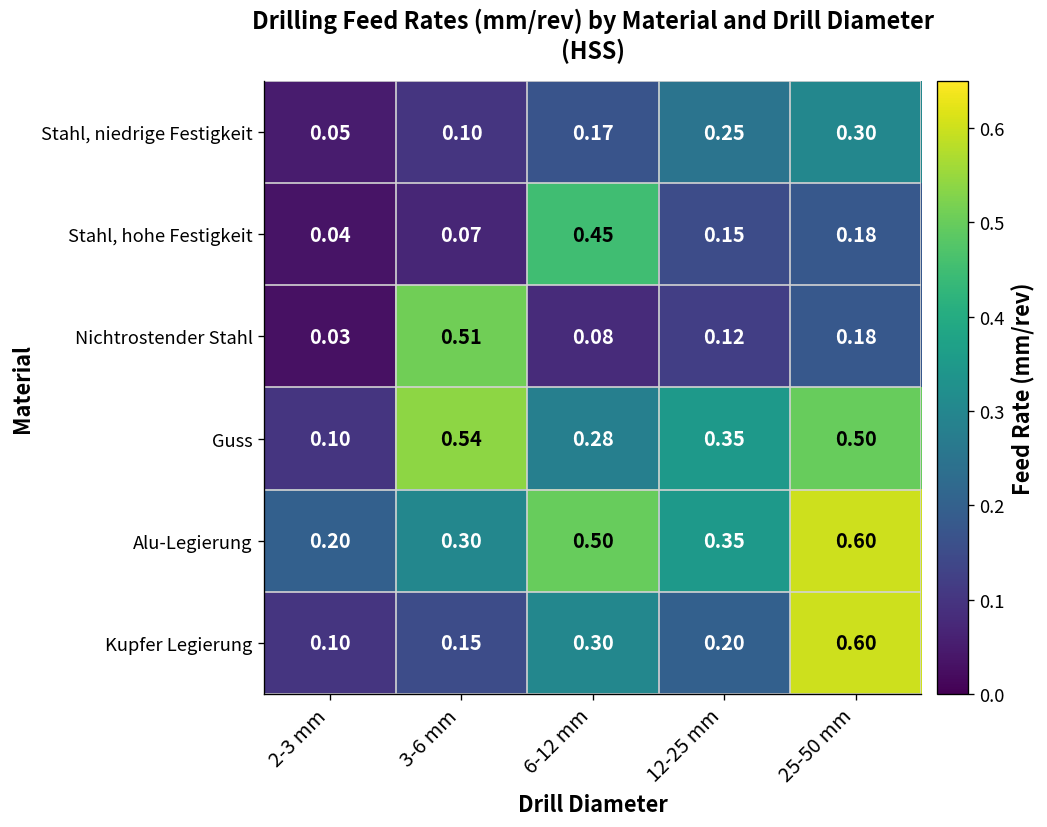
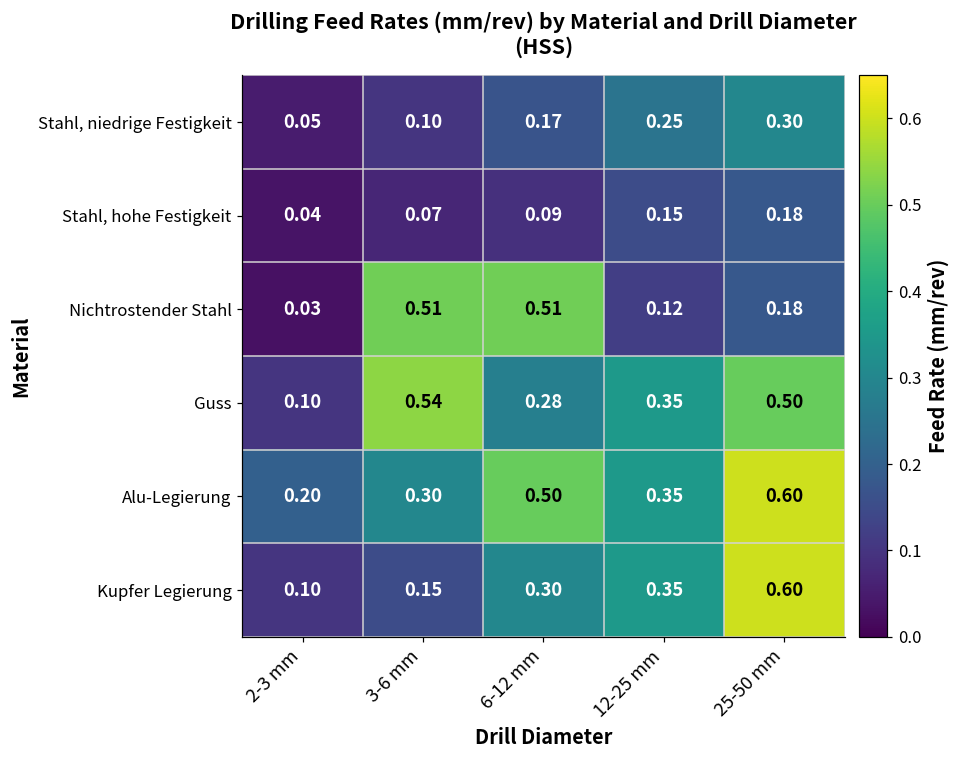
Stahl, hohe Festigkeit, 6-12 mm: 0.45 -> 0.09
Nichtrostender Stahl, 6-12 mm: 0.08 -> 0.51
Kupfer Legierung, 12-25 mm: 0.20 -> 0.35
